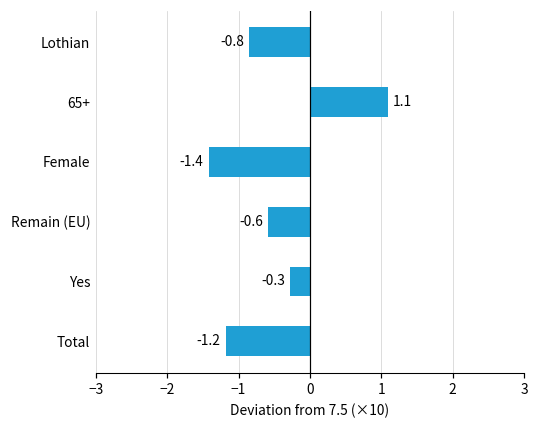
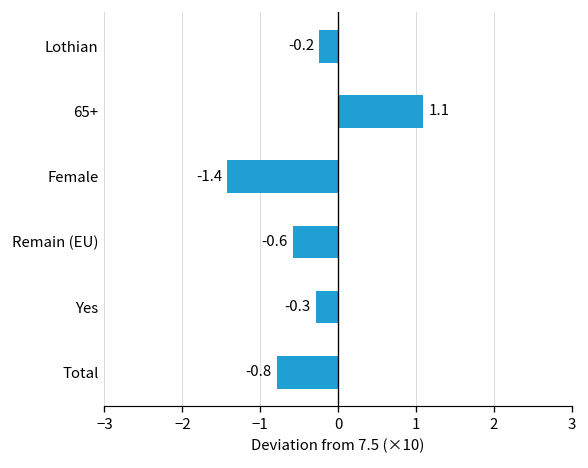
Lothian: -0.8 -> -0.2
Total: -1.2 -> -0.8
